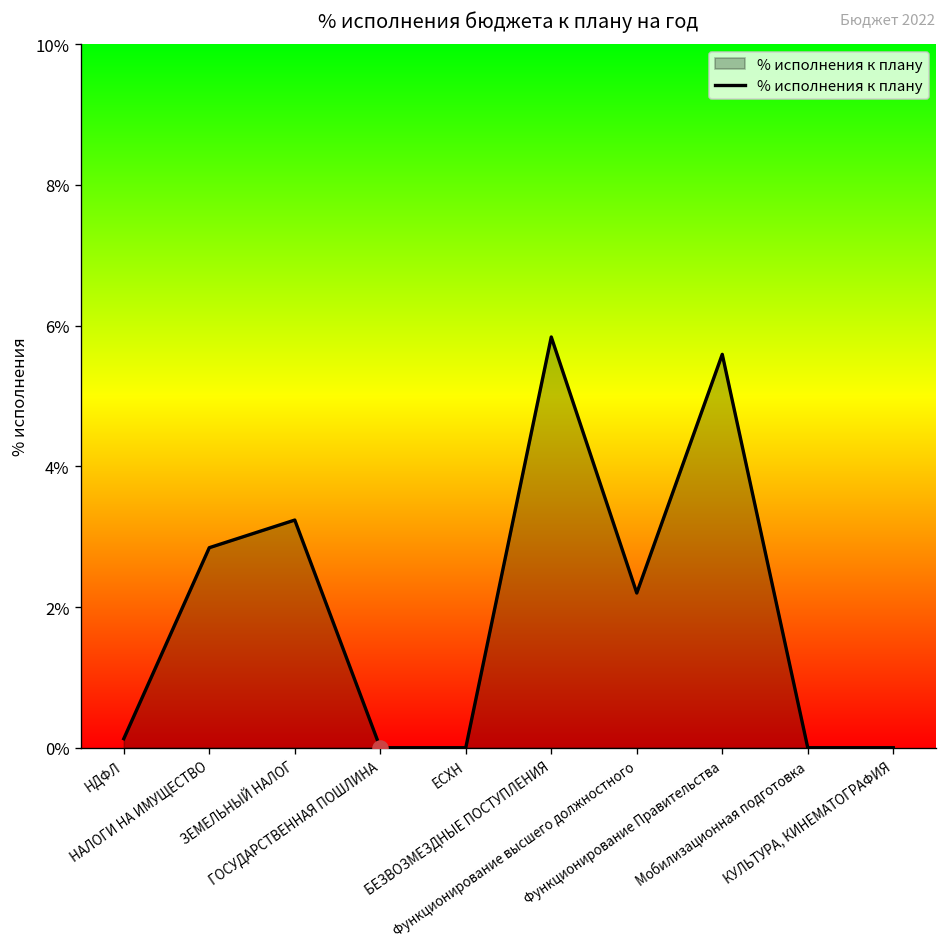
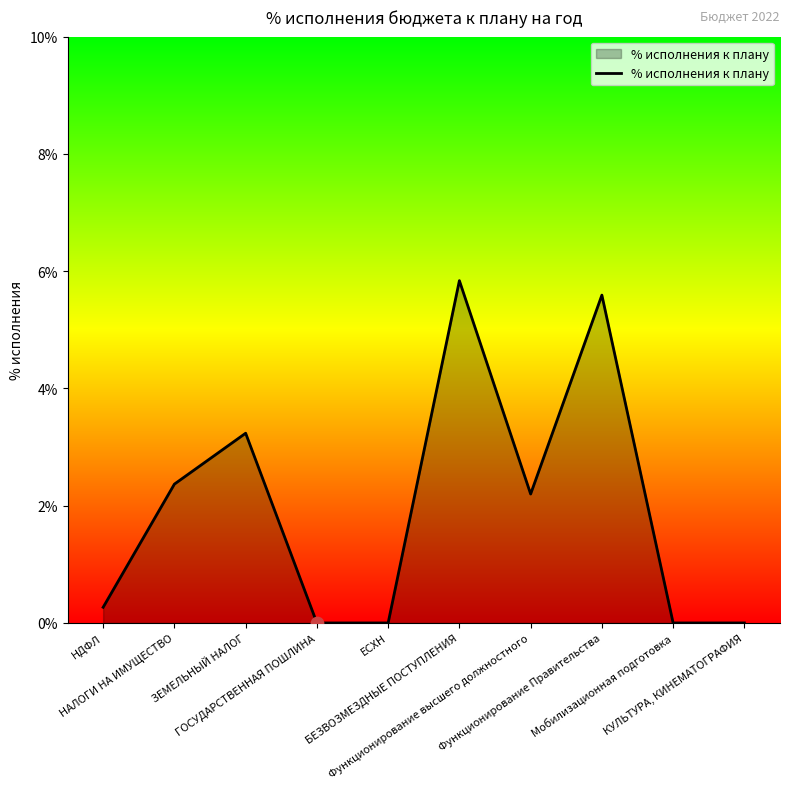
% исполнения к плану, НДФЛ: 0.1% -> 0.3%
% исполнения к плану, НАЛОГИ НА ИМУЩЕСТВО: 2.8% -> 2.4%
